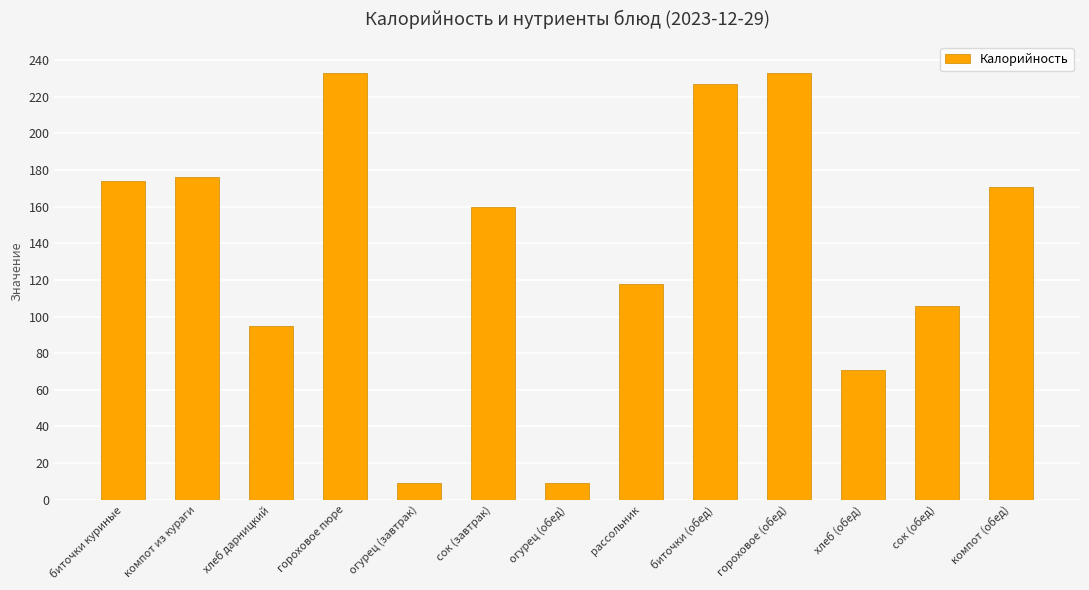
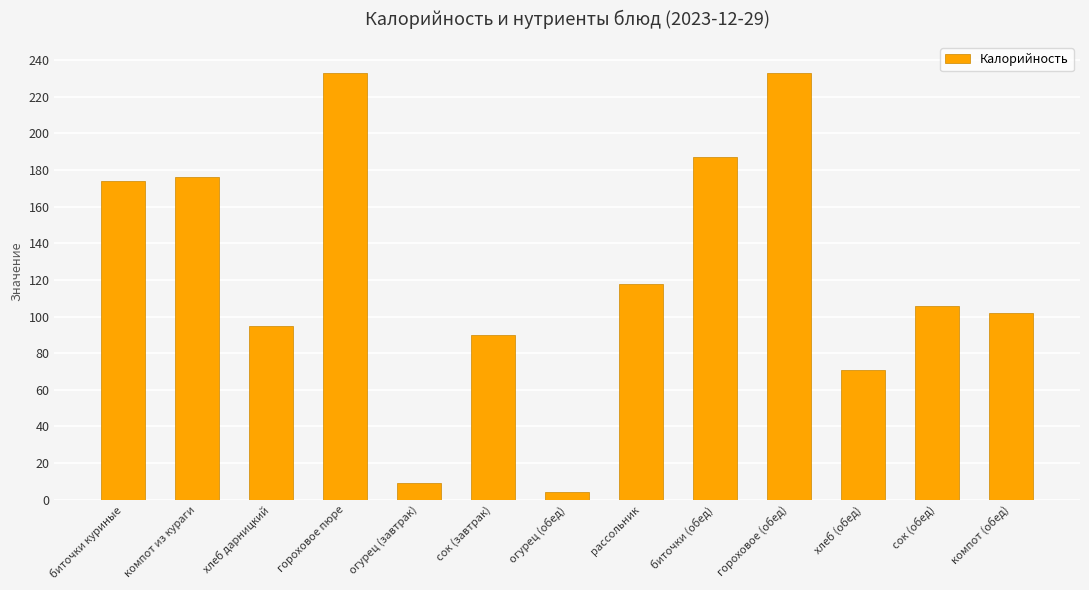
сок (завтрак): 160 -> 90
огурец (обед): 9 -> 4
биточки (обед): 227 -> 187
компот (обед): 171 -> 102
